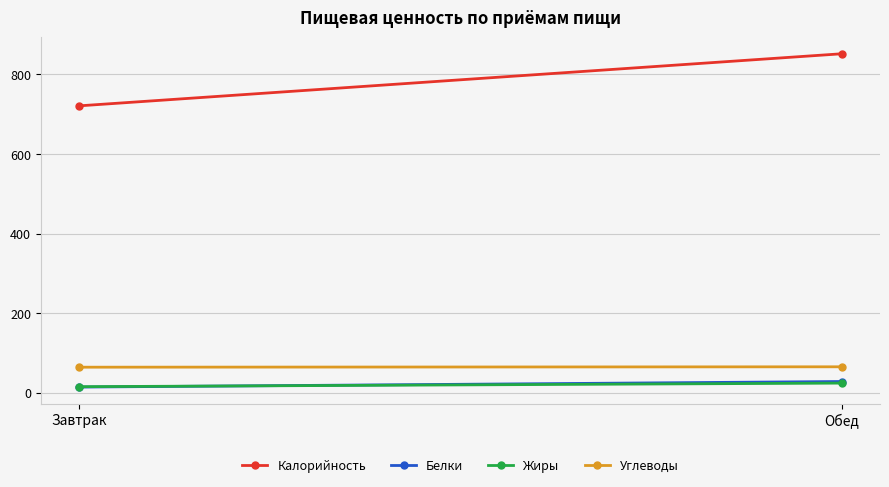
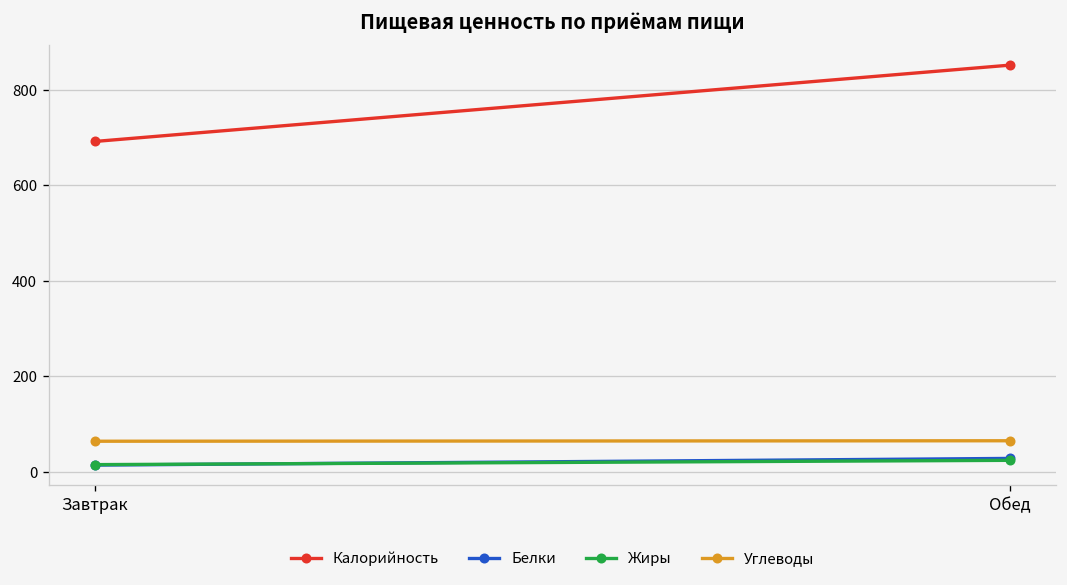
Калорийность, Завтрак: 720 -> 690
